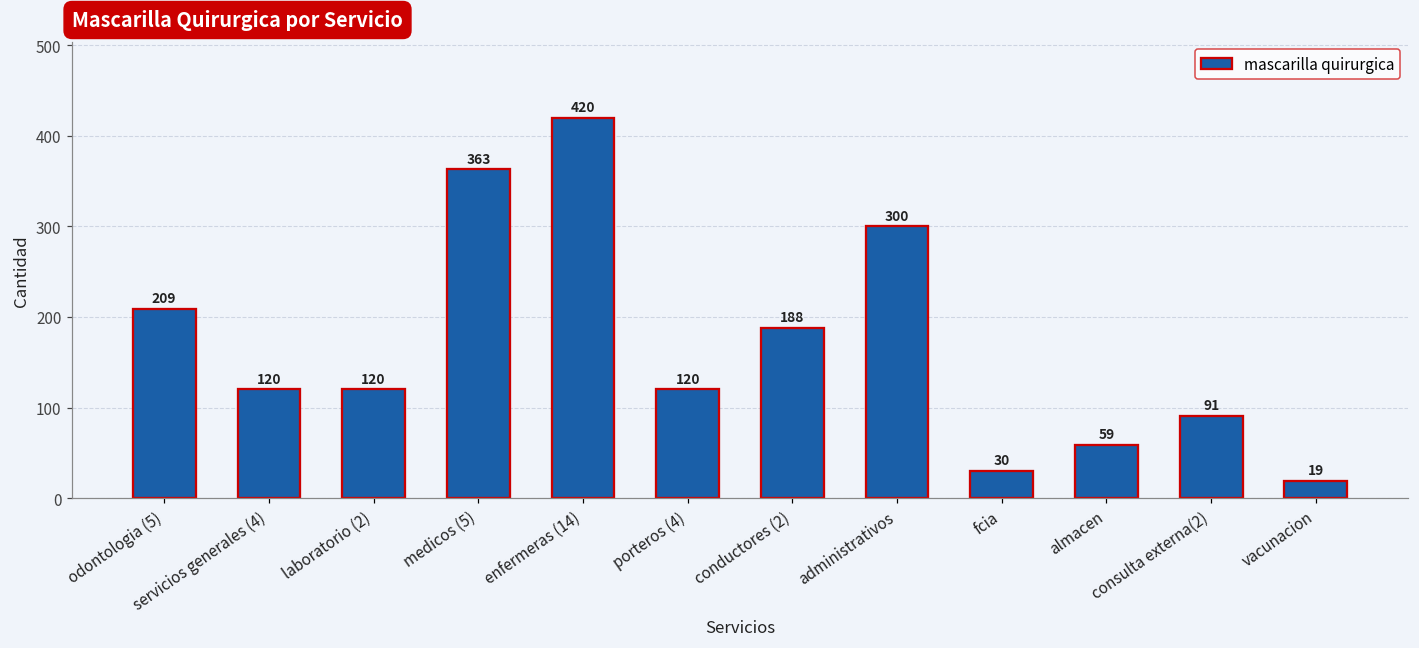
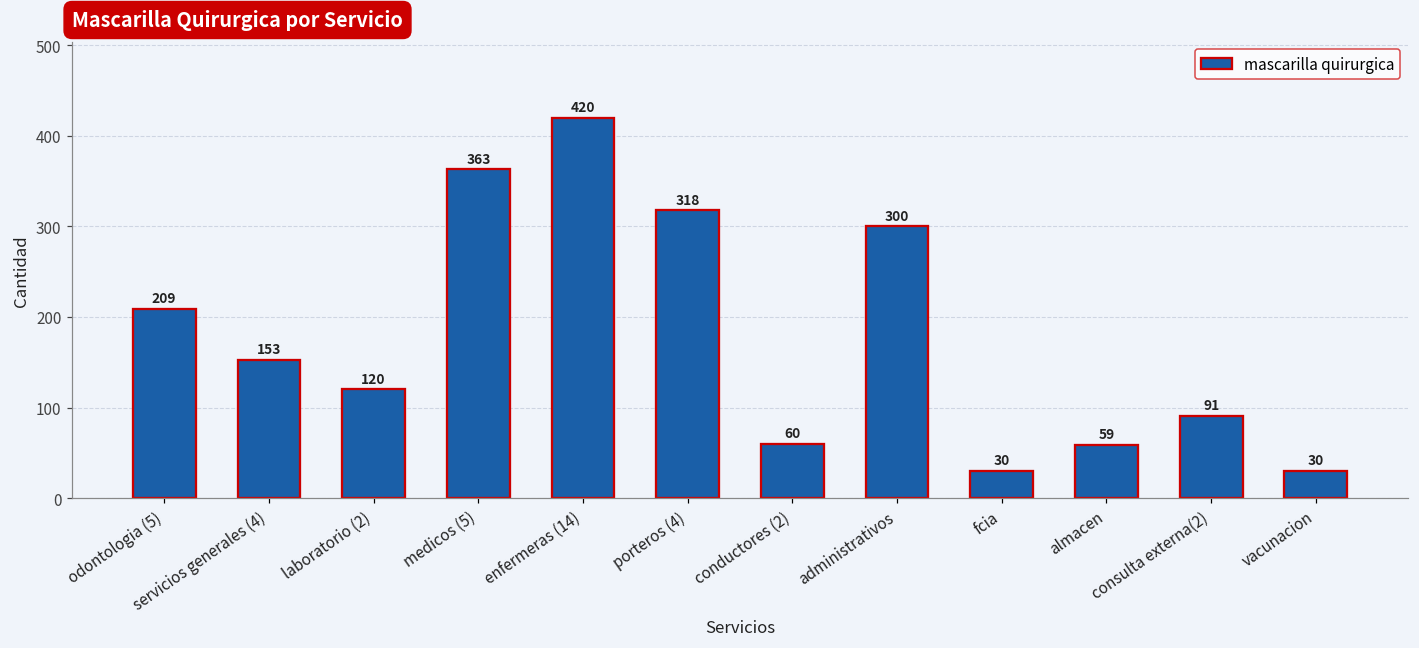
servicios generales (4): 120 -> 153
porteros (4): 120 -> 318
conductores (2): 188 -> 60
vacunacion: 19 -> 30
